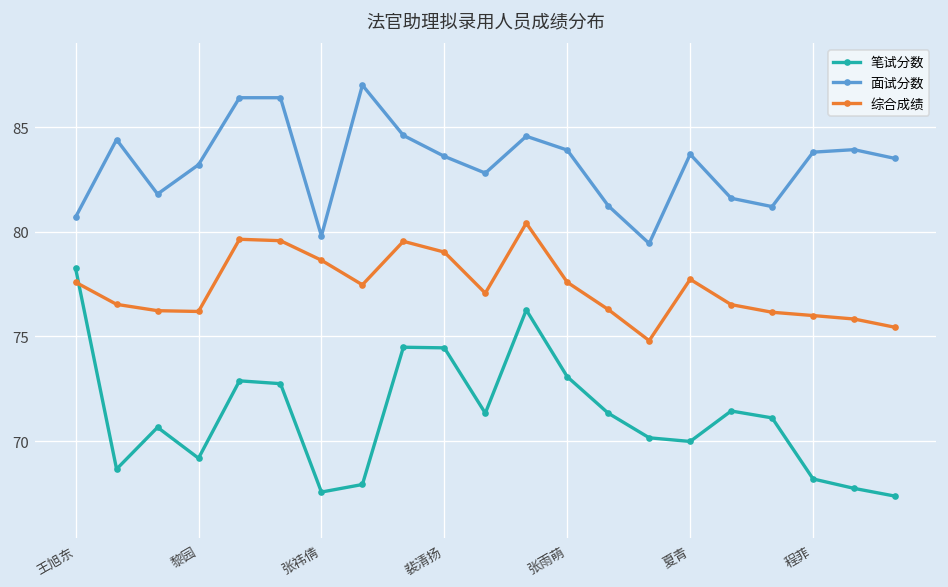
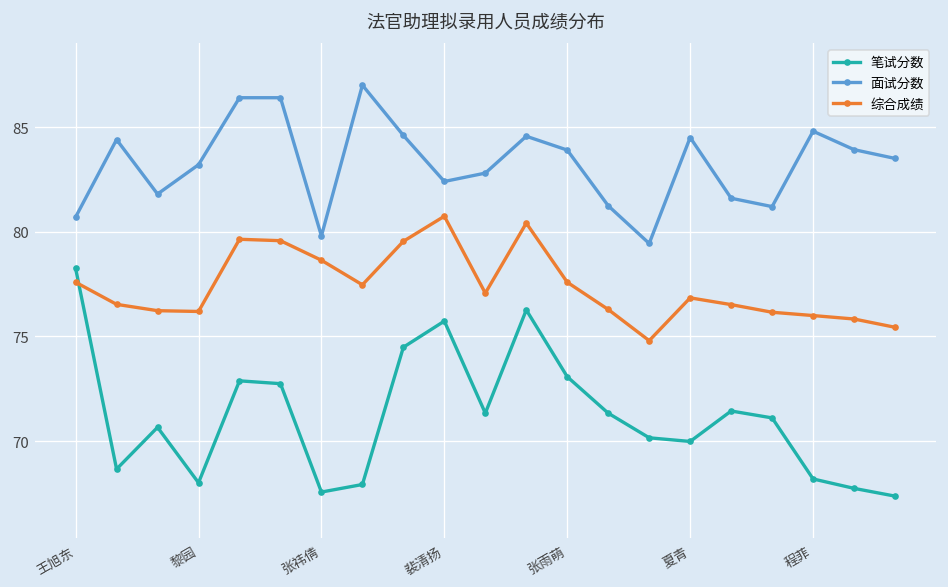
笔试分数, 黎园: 69.2 -> 68.0
笔试分数, 裴清扬: 74.5 -> 75.7
面试分数, 裴清扬: 83.6 -> 82.4
综合成绩, 裴清扬: 79.0 -> 80.7
面试分数, 夏青: 83.7 -> 84.5
综合成绩, 夏青: 77.7 -> 76.8
面试分数, 程菲: 83.8 -> 84.8
